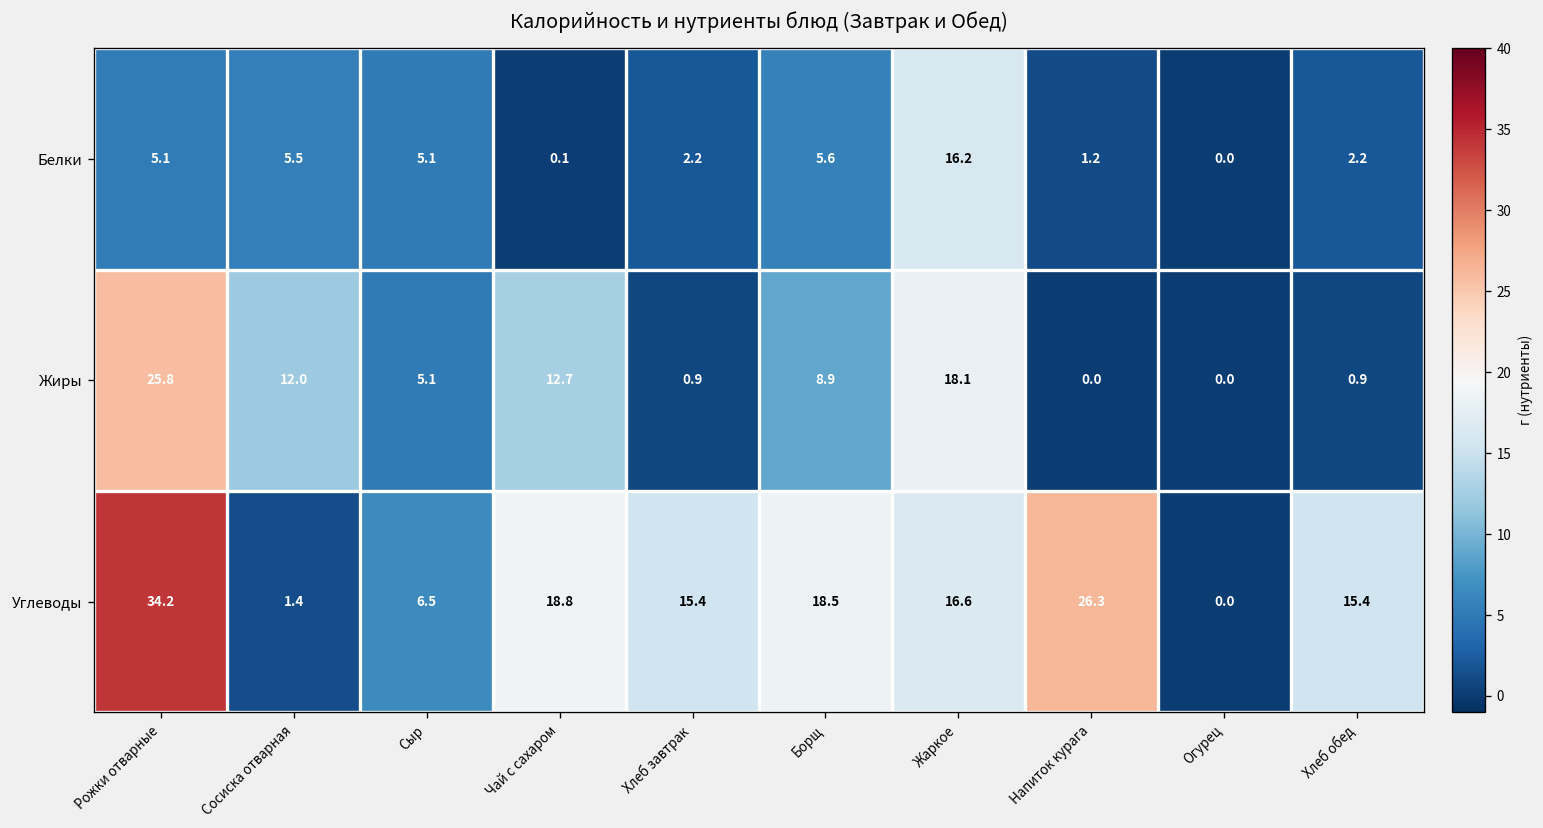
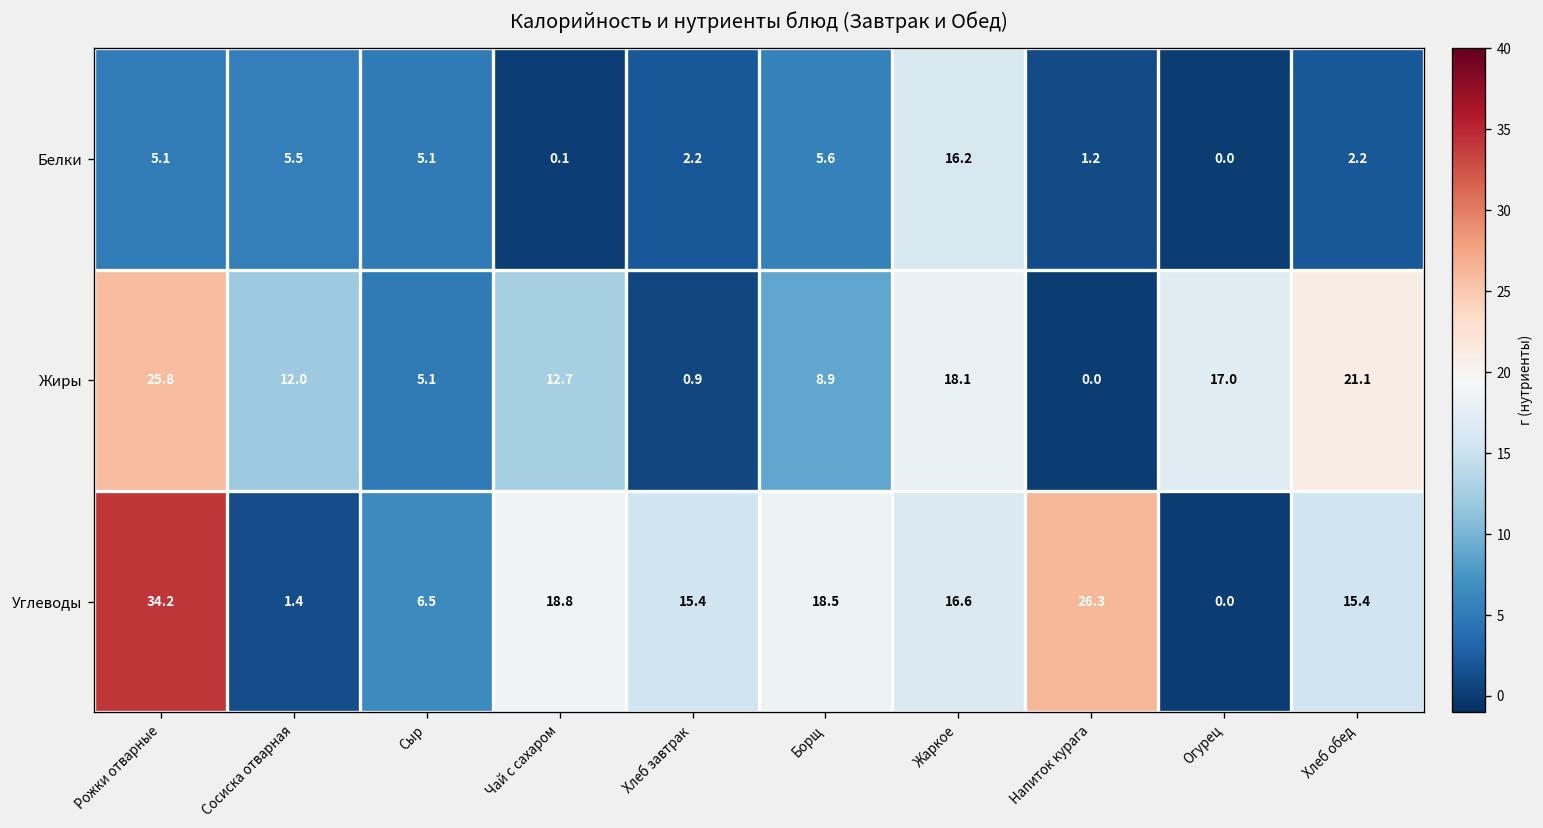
Жиры, Огурец: 0.0 -> 17.0
Жиры, Хлеб обед: 0.9 -> 21.1
